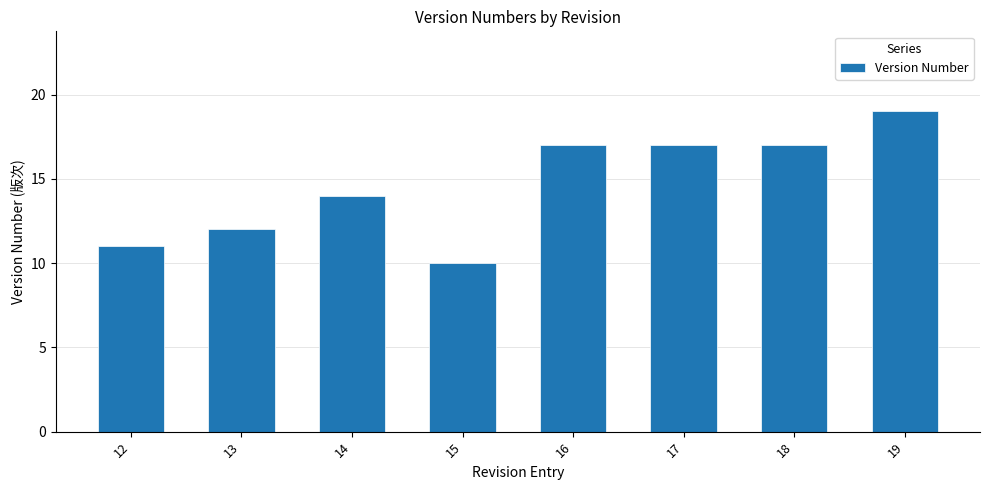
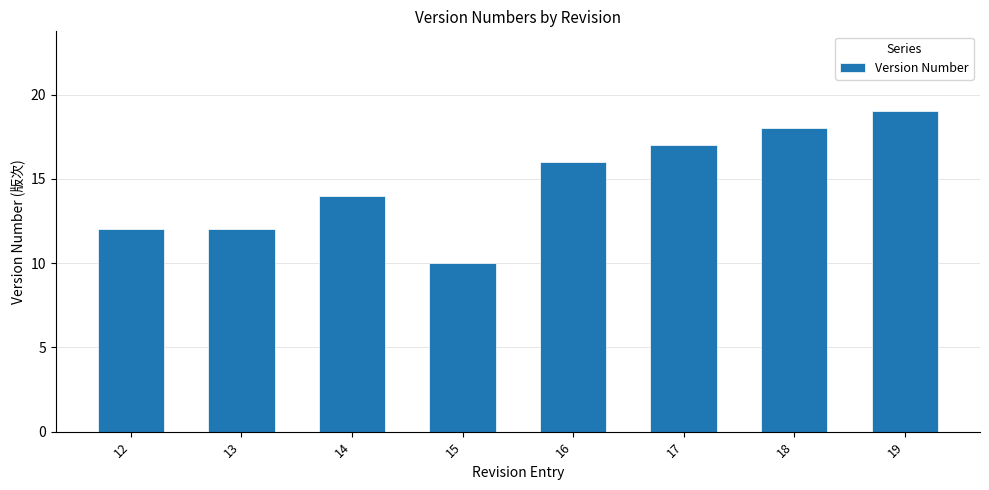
12: 11 -> 12
16: 17 -> 16
18: 17 -> 18
